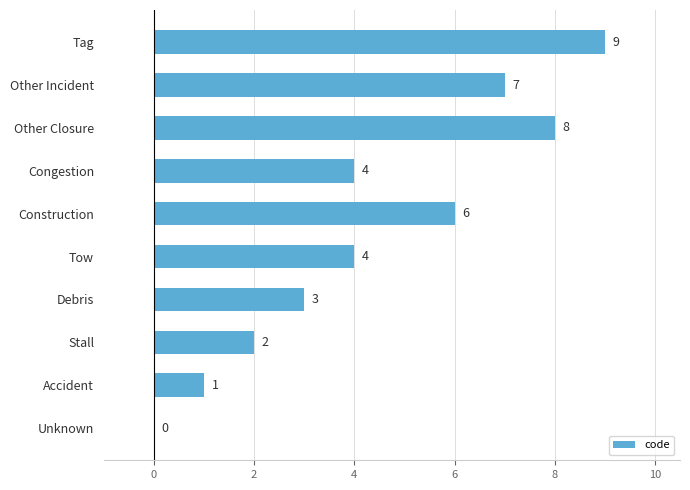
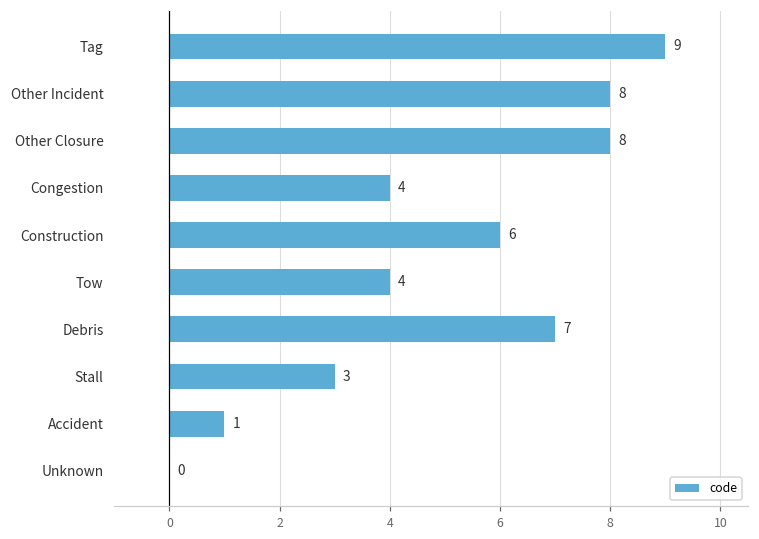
Other Incident: 7 -> 8
Debris: 3 -> 7
Stall: 2 -> 3
